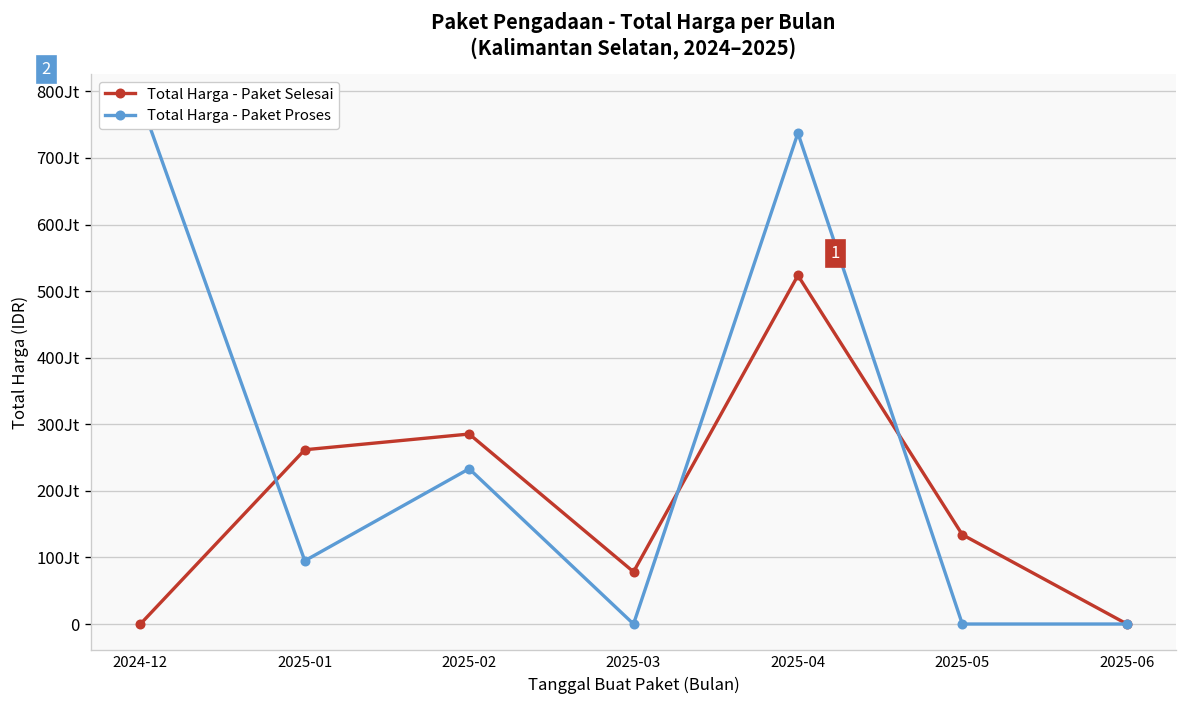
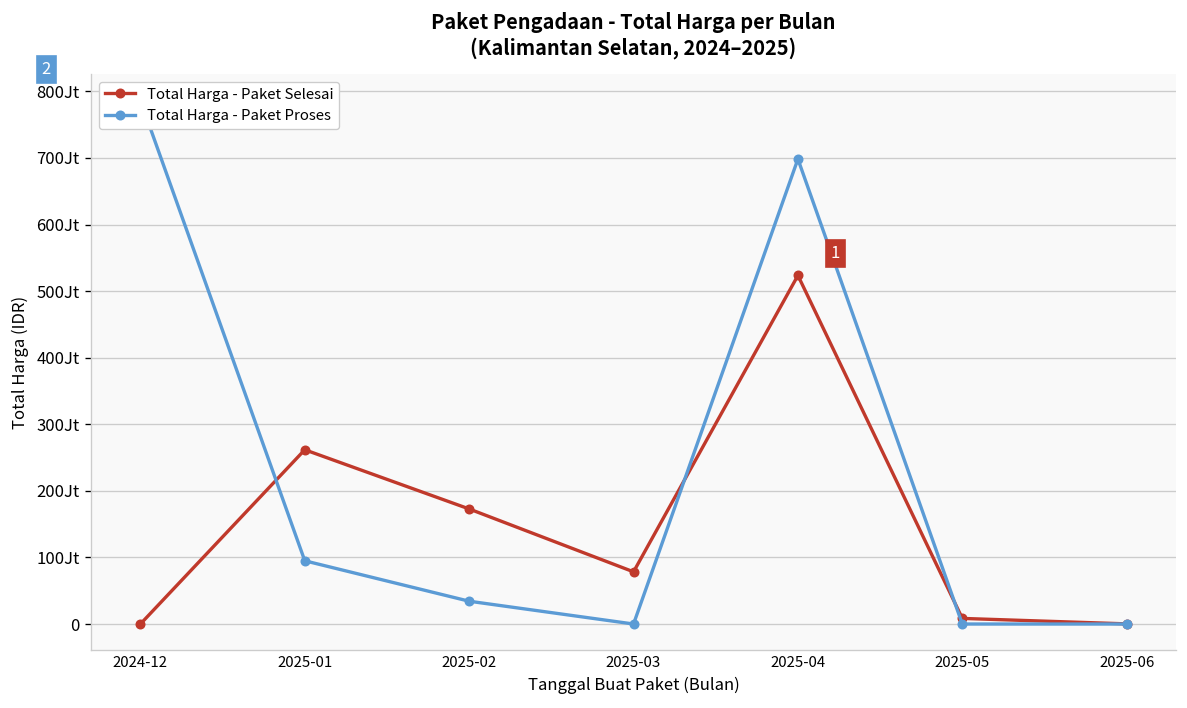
Total Harga - Paket Selesai, 2025-02: 290Jt -> 170Jt
Total Harga - Paket Proses, 2025-02: 230Jt -> 30Jt
Total Harga - Paket Proses, 2025-04: 740Jt -> 700Jt
Total Harga - Paket Selesai, 2025-05: 130Jt -> 10Jt
